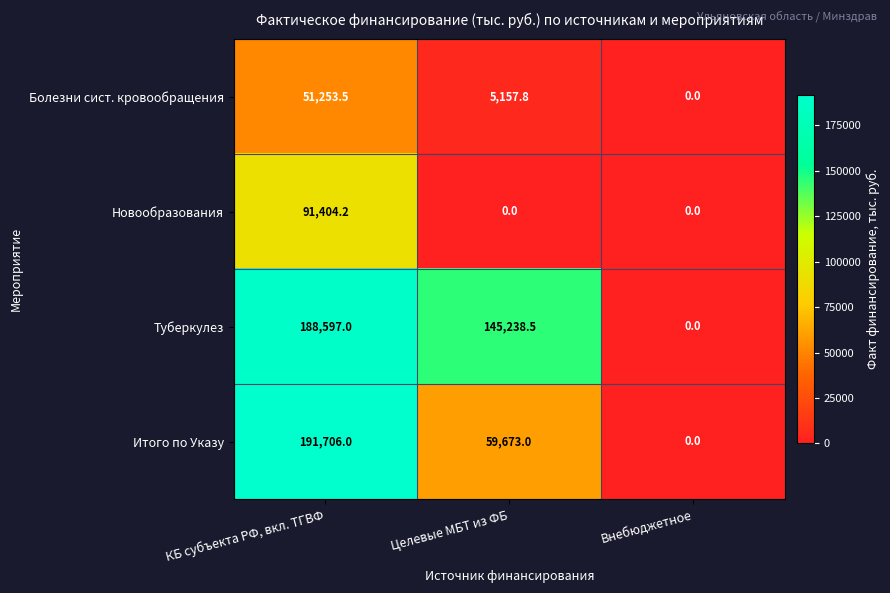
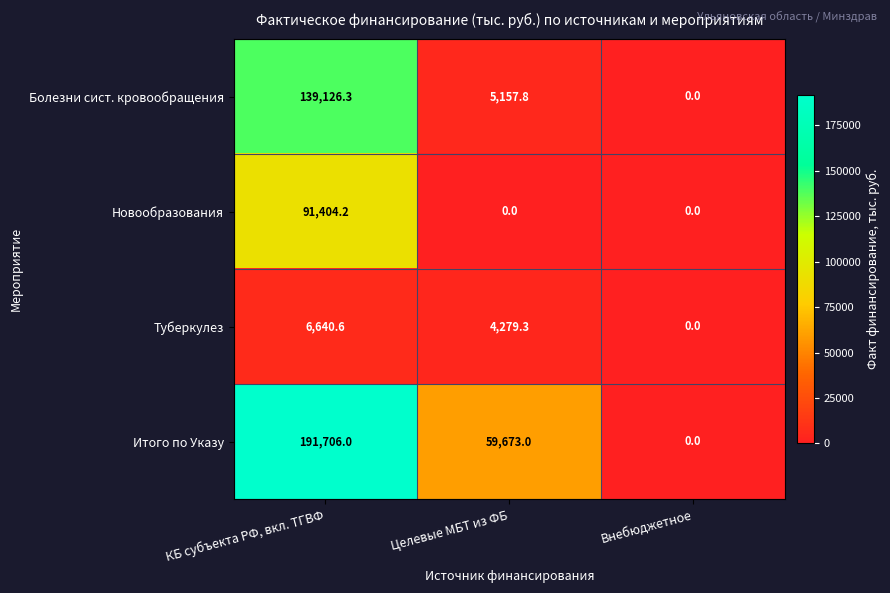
Болезни сист. кровообращения, КБ субъекта РФ, вкл. ТГВФ: 51,253.5 -> 139,126.3
Туберкулез, КБ субъекта РФ, вкл. ТГВФ: 188,597.0 -> 6,640.6
Туберкулез, Целевые МБТ из ФБ: 145,238.5 -> 4,279.3
